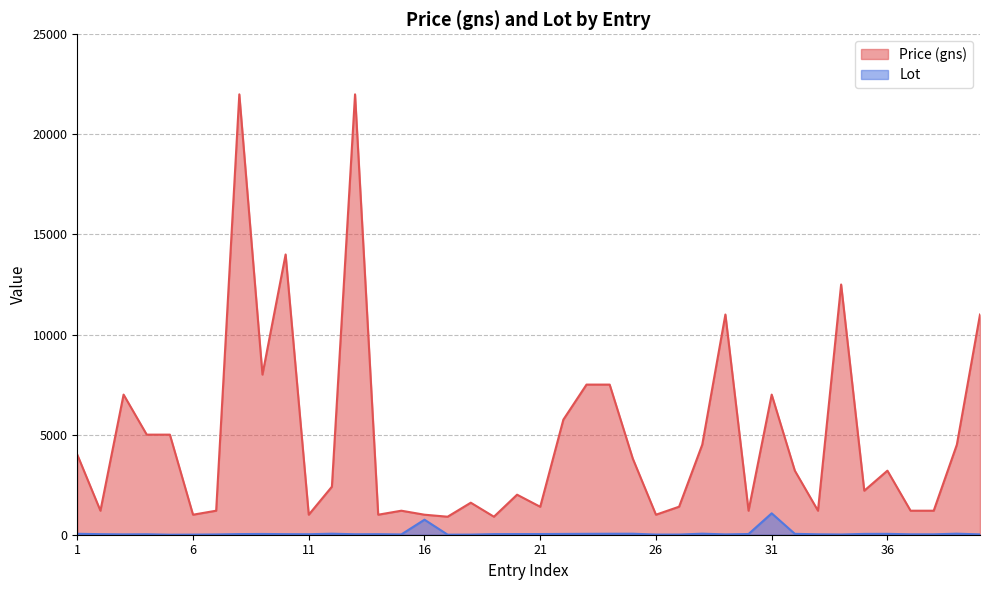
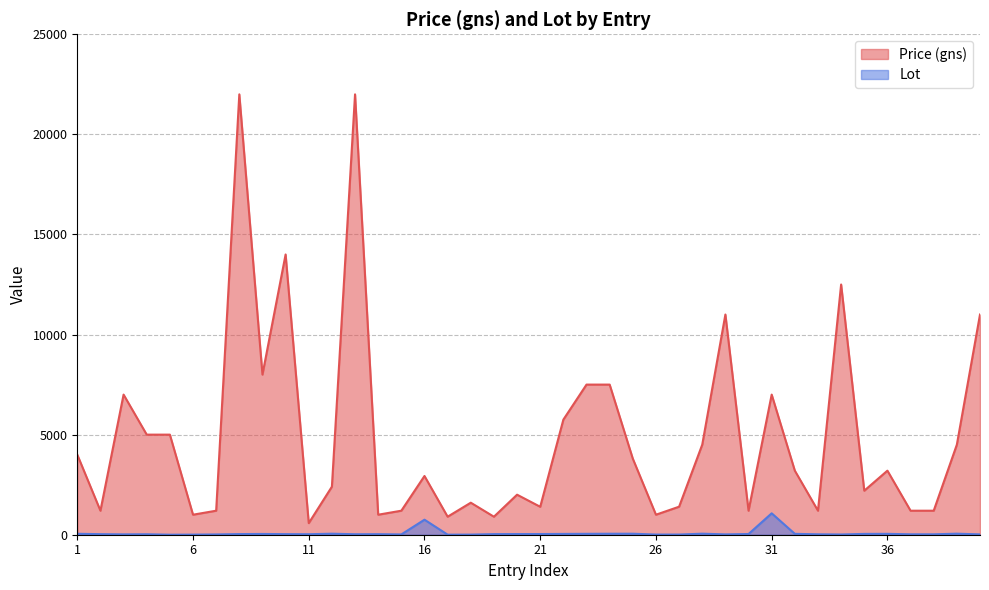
Price (gns), 11: 1000 -> 600
Price (gns), 16: 1000 -> 2900
